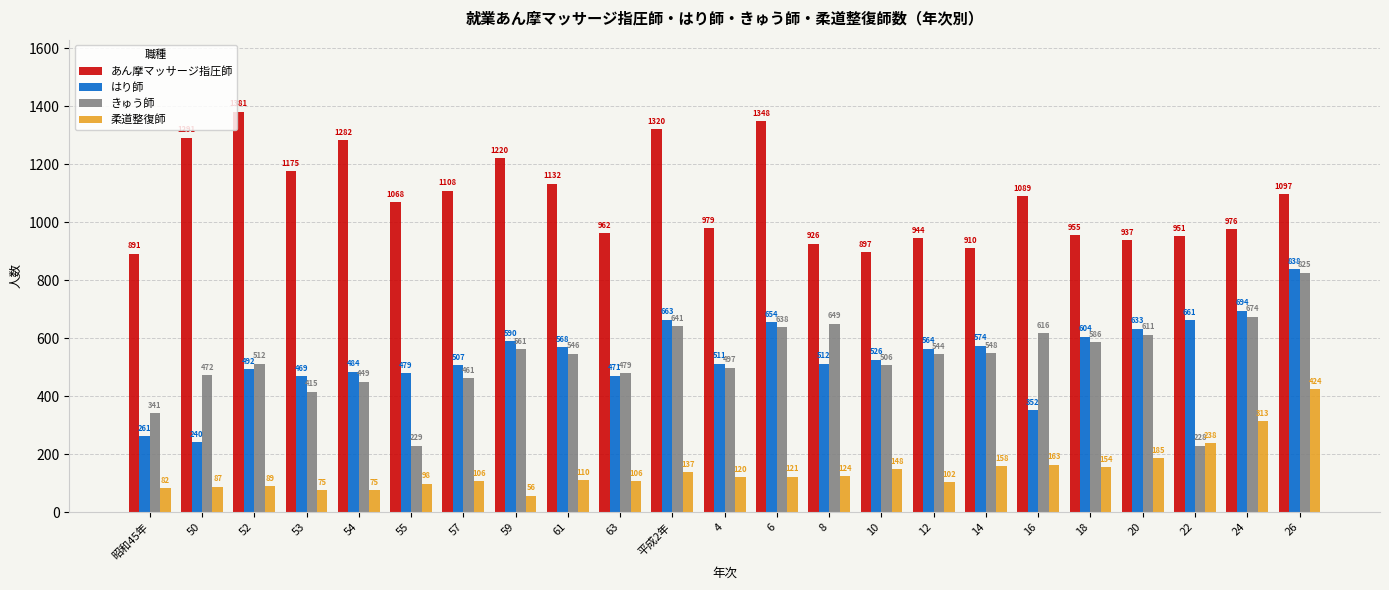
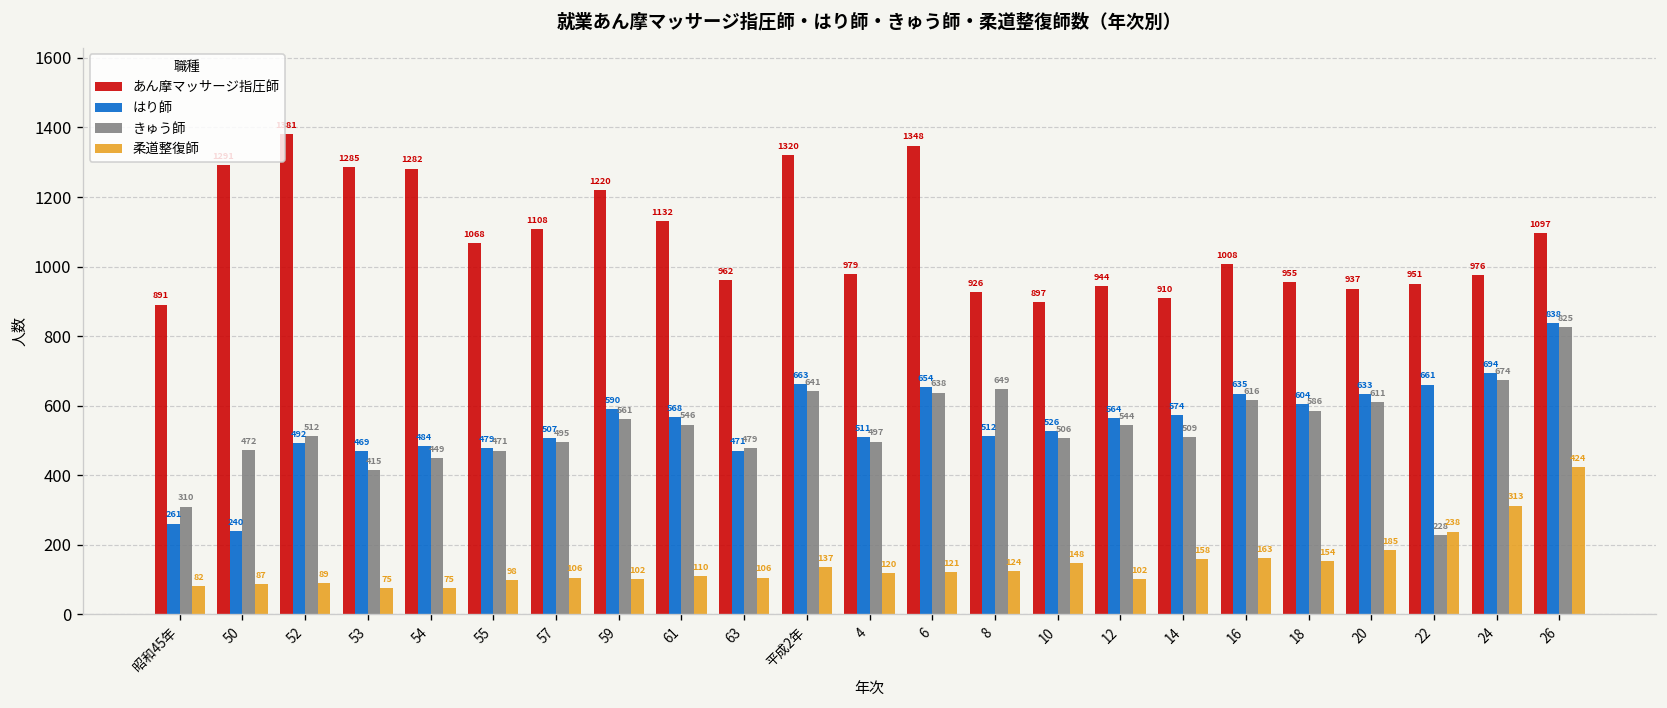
きゅう師, 昭和45年: 341 -> 310
あん摩マッサージ指圧師, 53: 1175 -> 1285
きゅう師, 55: 229 -> 471
きゅう師, 57: 461 -> 495
柔道整復師, 59: 56 -> 102
きゅう師, 14: 548 -> 509
あん摩マッサージ指圧師, 16: 1089 -> 1008
はり師, 16: 352 -> 635
